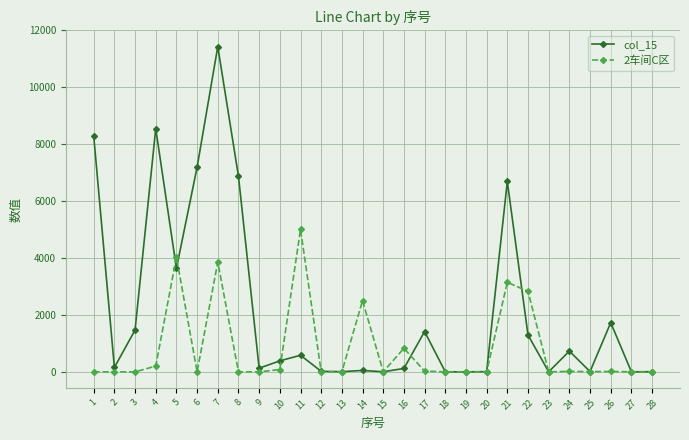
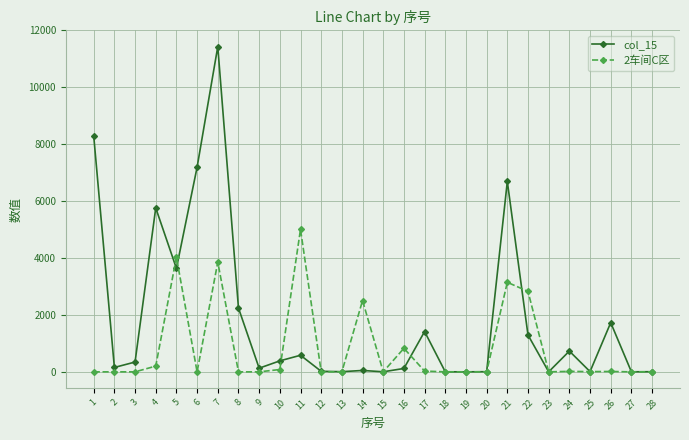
col_15, 3: 1500 -> 300
col_15, 4: 8600 -> 5800
col_15, 8: 6900 -> 2200
